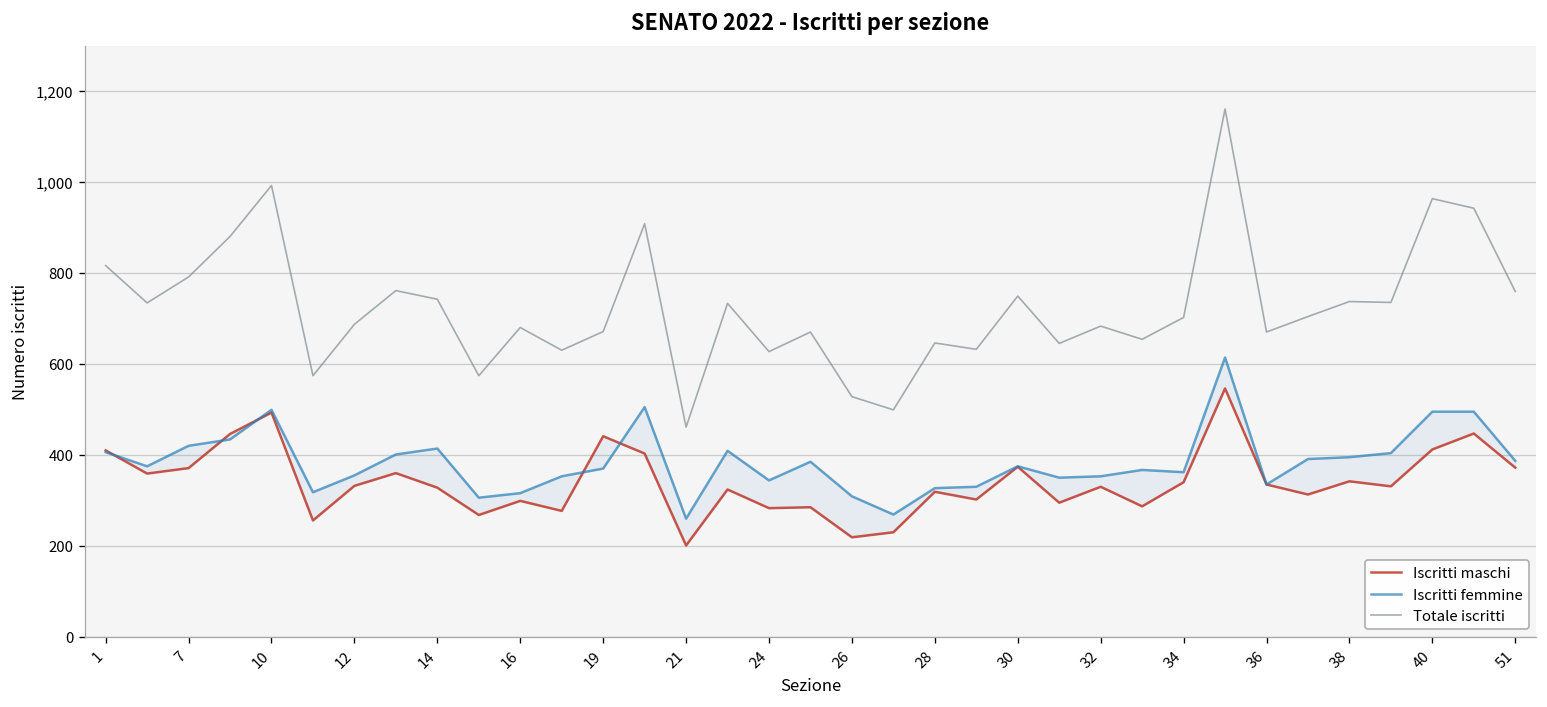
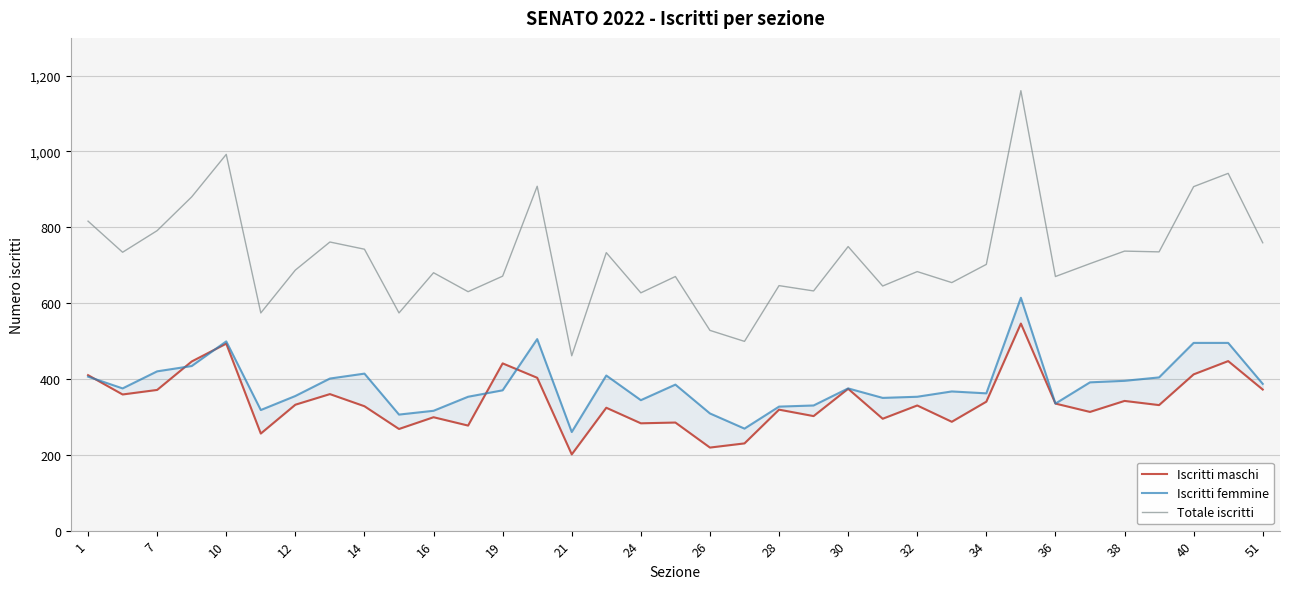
Totale iscritti, 40: 960 -> 910
